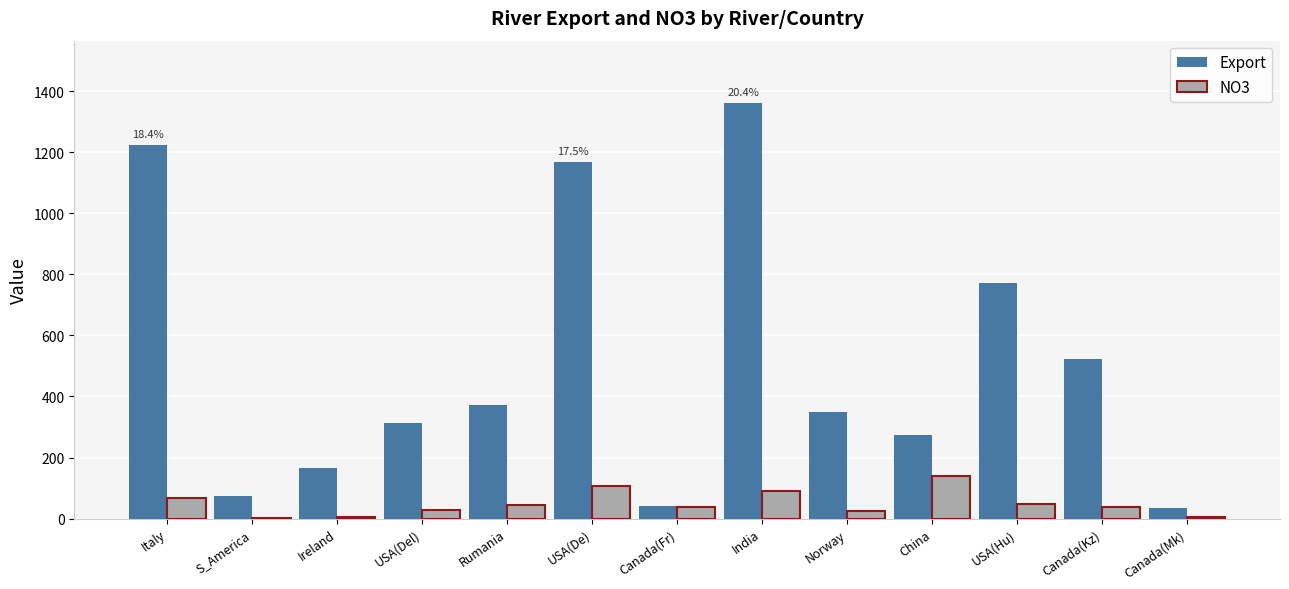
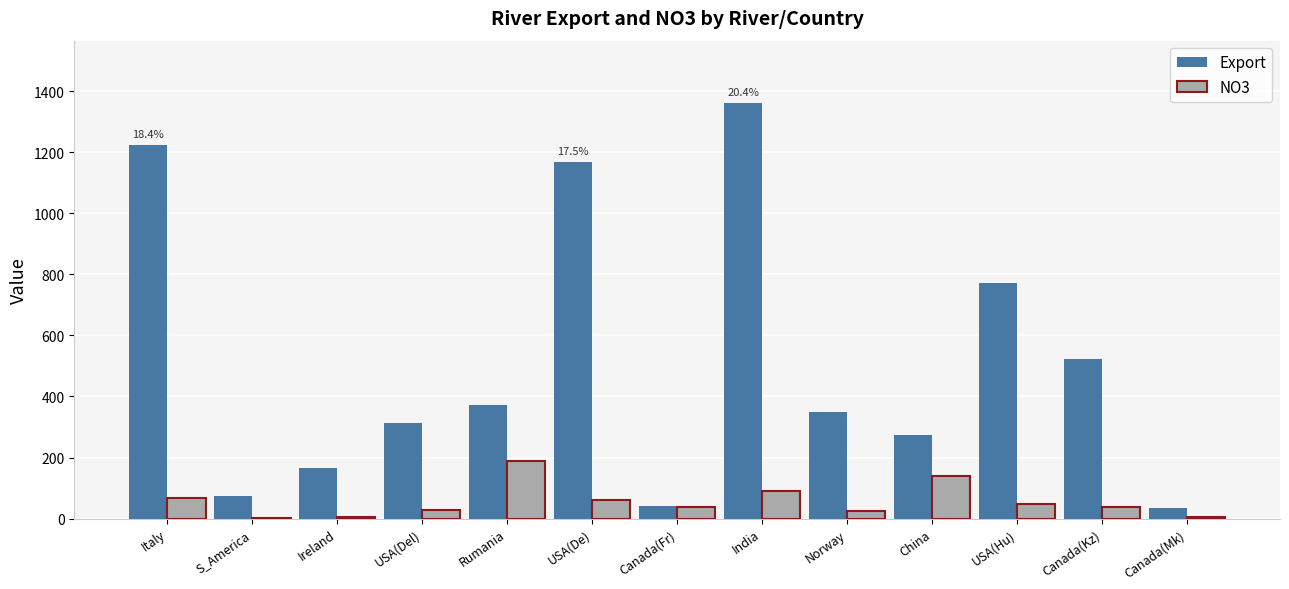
NO3, Rumania: 50 -> 190
NO3, USA(De): 110 -> 60
